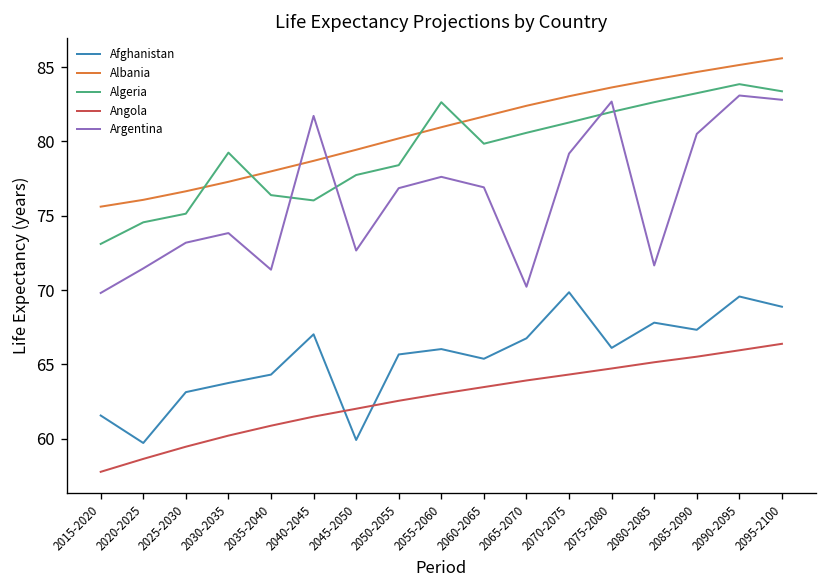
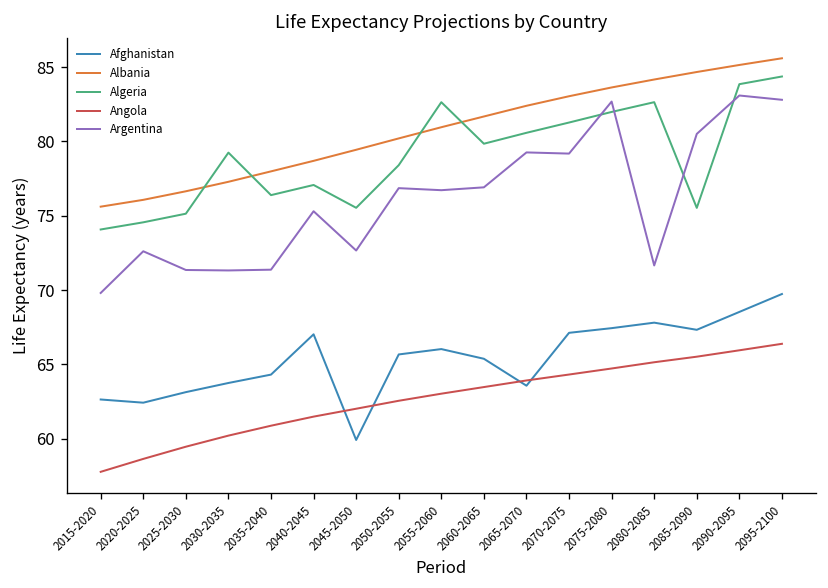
Afghanistan, 2015-2020: 61.6 -> 62.6
Algeria, 2015-2020: 73.1 -> 74.1
Afghanistan, 2020-2025: 59.7 -> 62.4
Argentina, 2020-2025: 71.5 -> 72.6
Argentina, 2025-2030: 73.2 -> 71.4
Argentina, 2030-2035: 73.8 -> 71.3
Algeria, 2040-2045: 76.0 -> 77.1
Argentina, 2040-2045: 81.7 -> 75.3
Algeria, 2045-2050: 77.7 -> 75.5
Argentina, 2055-2060: 77.6 -> 76.7
Afghanistan, 2065-2070: 66.8 -> 63.6
Argentina, 2065-2070: 70.2 -> 79.3
Afghanistan, 2070-2075: 69.9 -> 67.1
Afghanistan, 2075-2080: 66.1 -> 67.4
Algeria, 2085-2090: 83.2 -> 75.5
Afghanistan, 2090-2095: 69.6 -> 68.5
Afghanistan, 2095-2100: 68.9 -> 69.7
Algeria, 2095-2100: 83.4 -> 84.4
